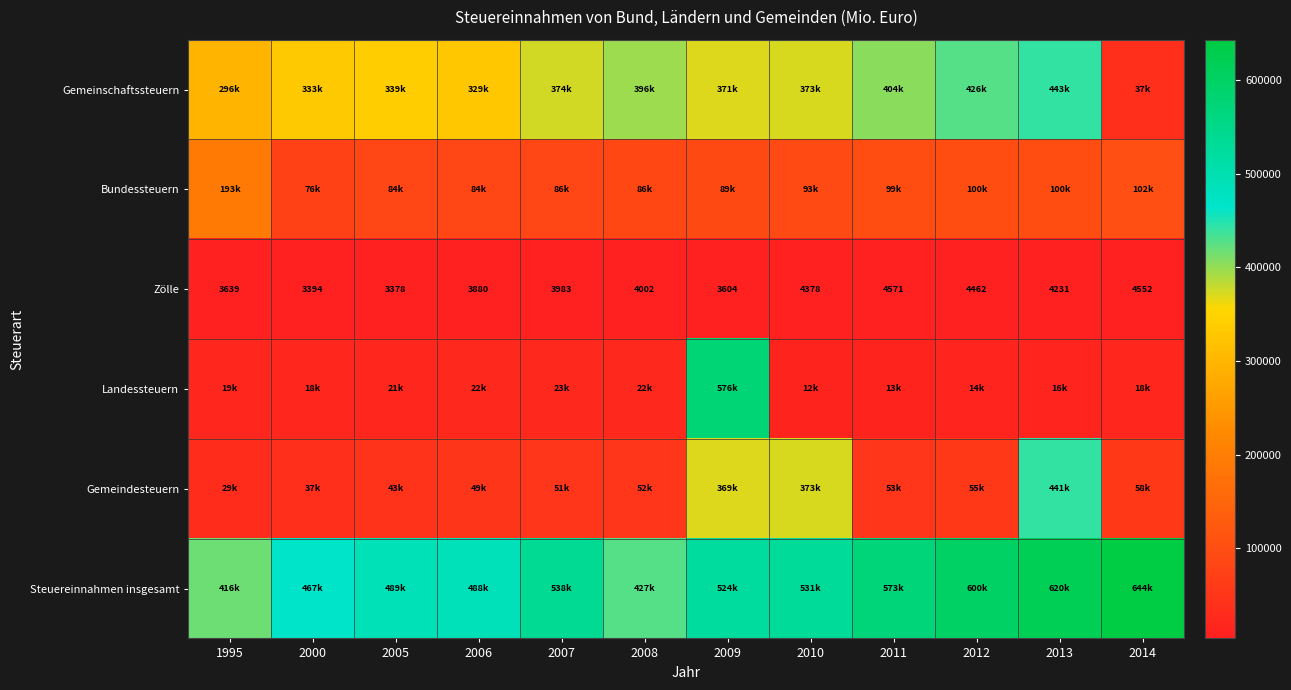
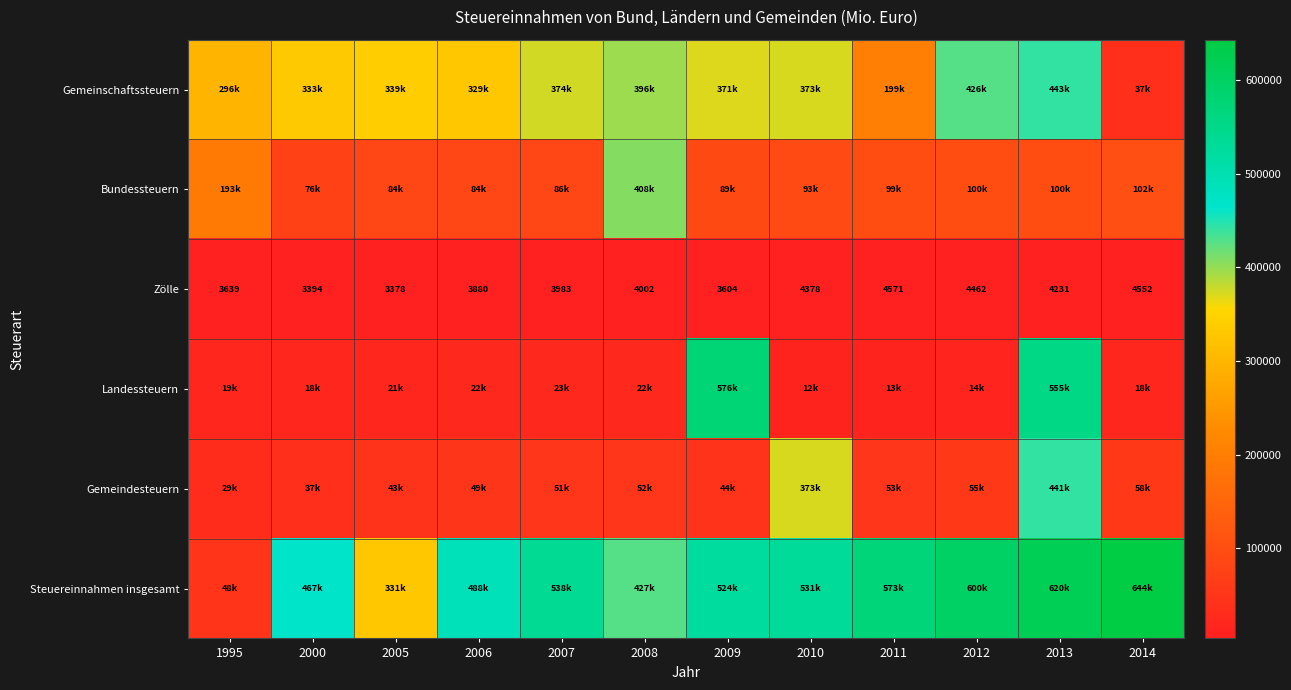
Gemeinschaftssteuern, 2011: 404k -> 199k
Bundessteuern, 2008: 86k -> 408k
Landessteuern, 2013: 16k -> 555k
Gemeindesteuern, 2009: 369k -> 44k
Steuereinnahmen insgesamt, 1995: 416k -> 48k
Steuereinnahmen insgesamt, 2005: 489k -> 331k
